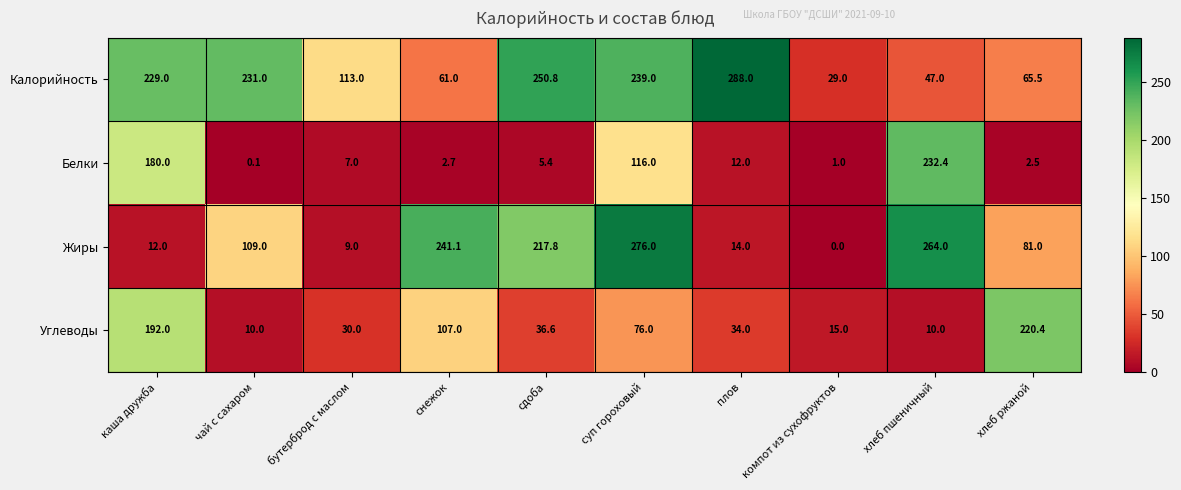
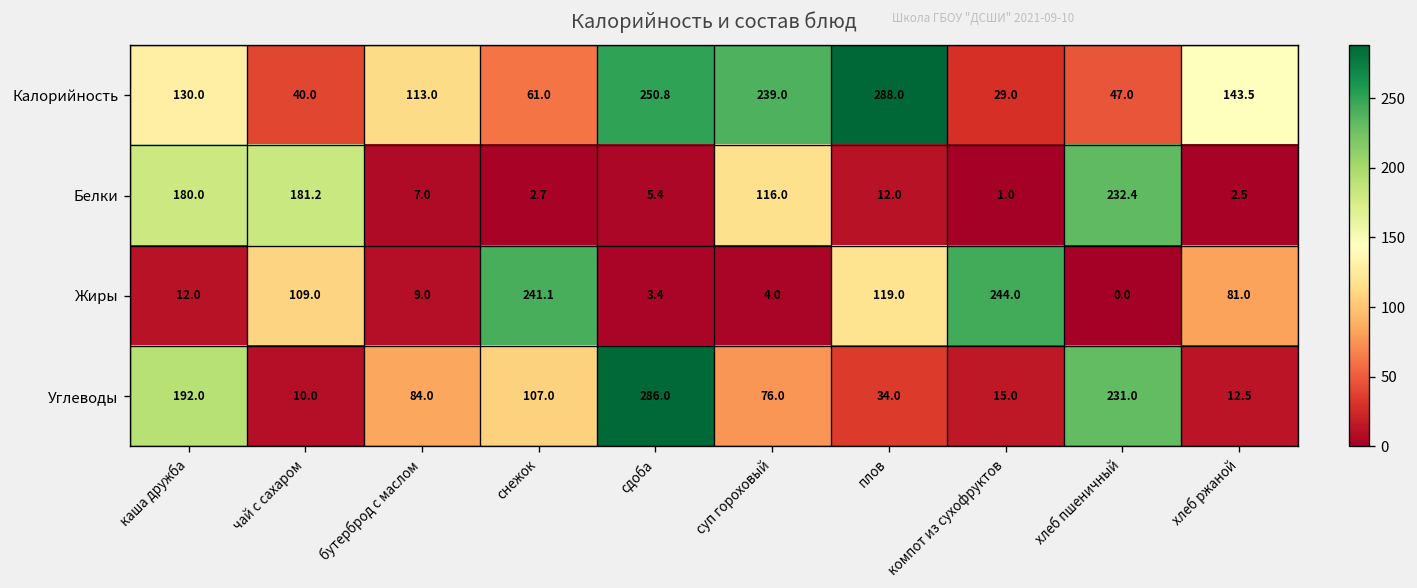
Калорийность, каша дружба: 229.0 -> 130.0
Калорийность, чай с сахаром: 231.0 -> 40.0
Калорийность, хлеб ржаной: 65.5 -> 143.5
Белки, чай с сахаром: 0.1 -> 181.2
Жиры, сдоба: 217.8 -> 3.4
Жиры, суп гороховый: 276.0 -> 4.0
Жиры, плов: 14.0 -> 119.0
Жиры, компот из сухофруктов: 0.0 -> 244.0
Жиры, хлеб пшеничный: 264.0 -> 0.0
Углеводы, бутерброд с маслом: 30.0 -> 84.0
Углеводы, сдоба: 36.6 -> 286.0
Углеводы, хлеб пшеничный: 10.0 -> 231.0
Углеводы, хлеб ржаной: 220.4 -> 12.5
